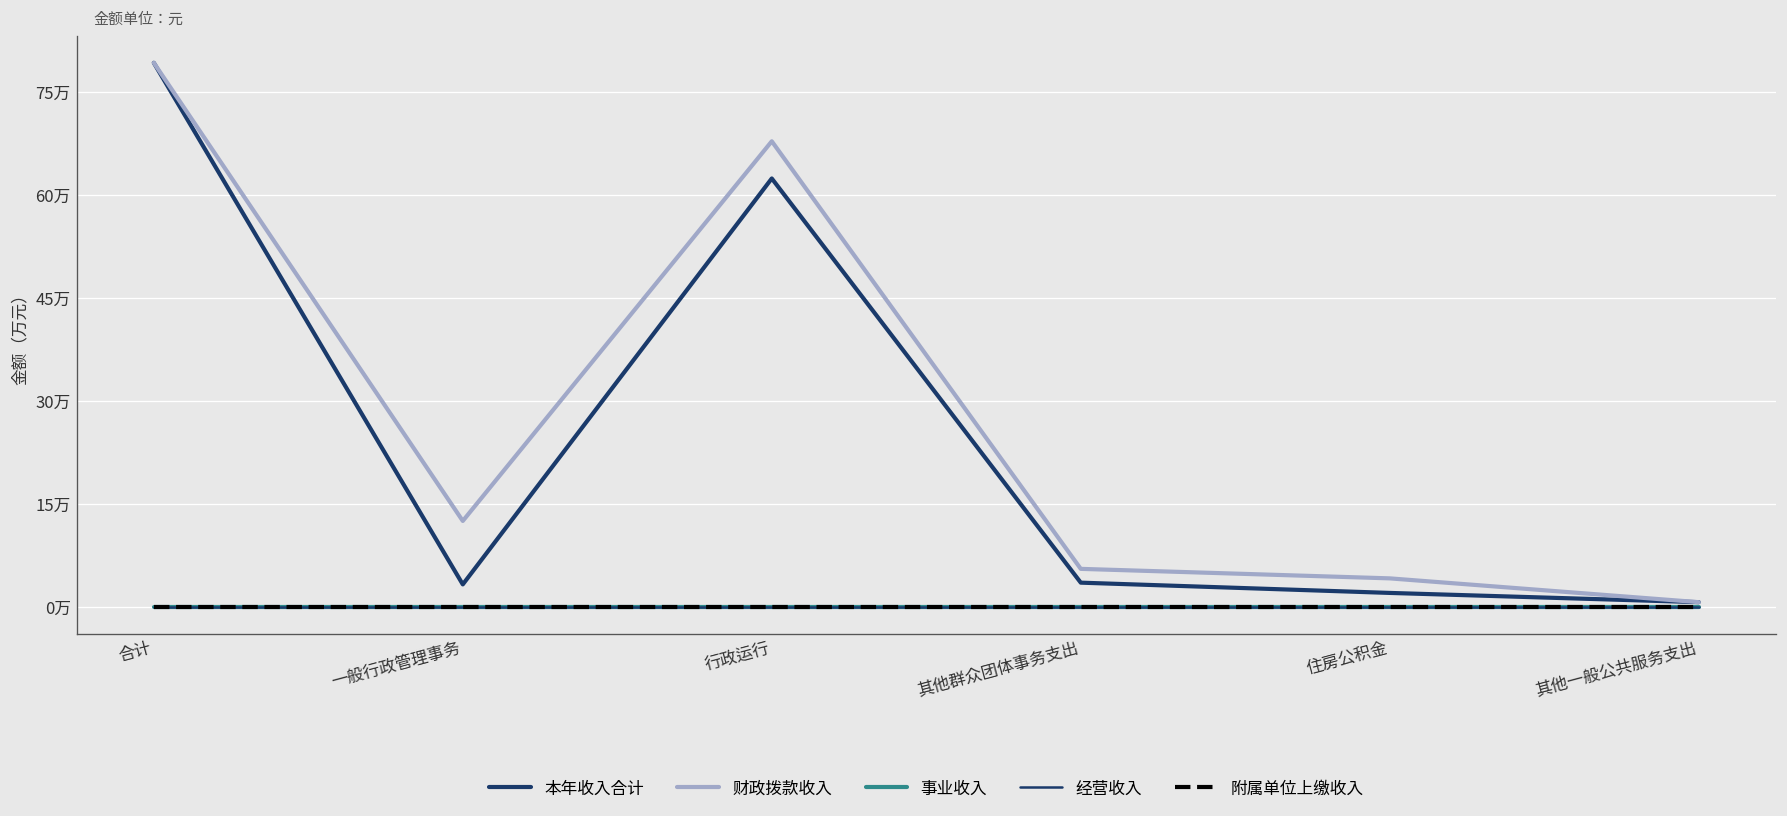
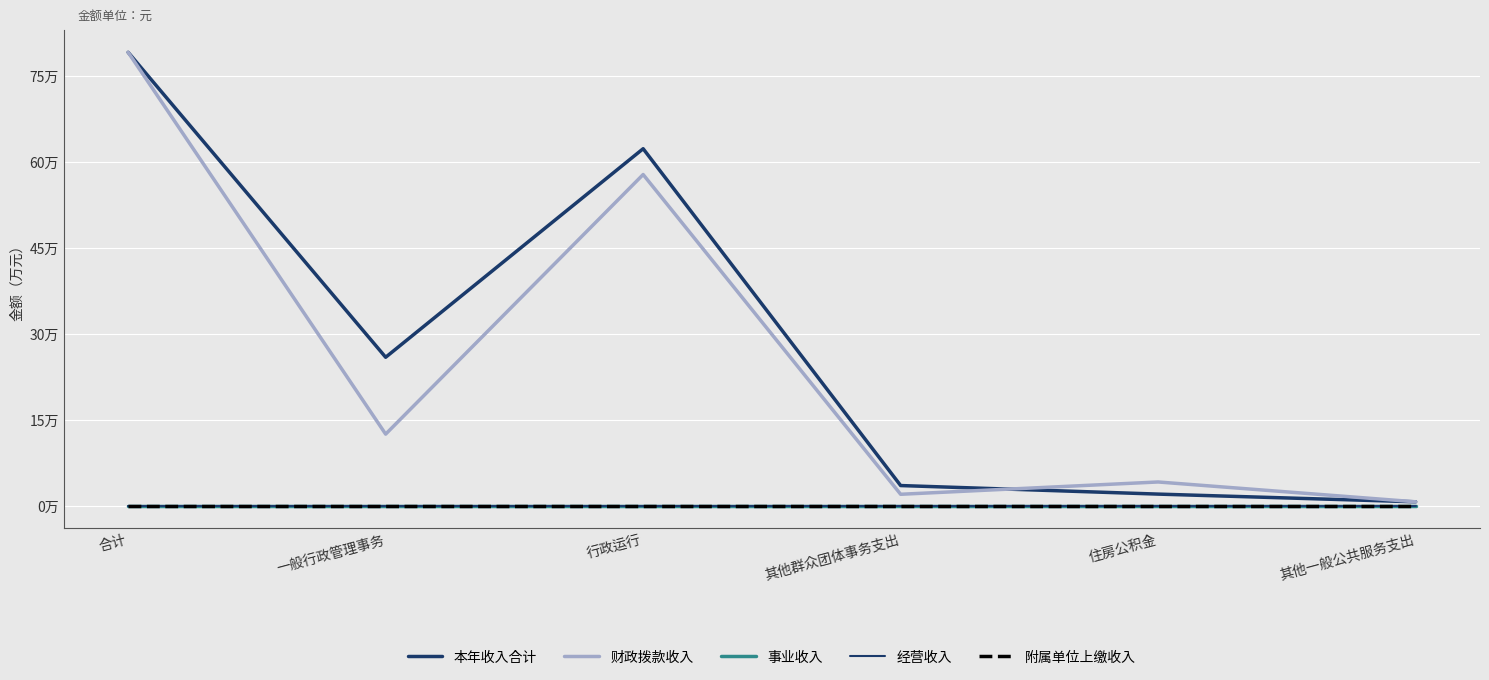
本年收入合计, 一般行政管理事务: 3万 -> 26万
财政拨款收入, 行政运行: 68万 -> 58万
财政拨款收入, 其他群众团体事务支出: 6万 -> 2万
